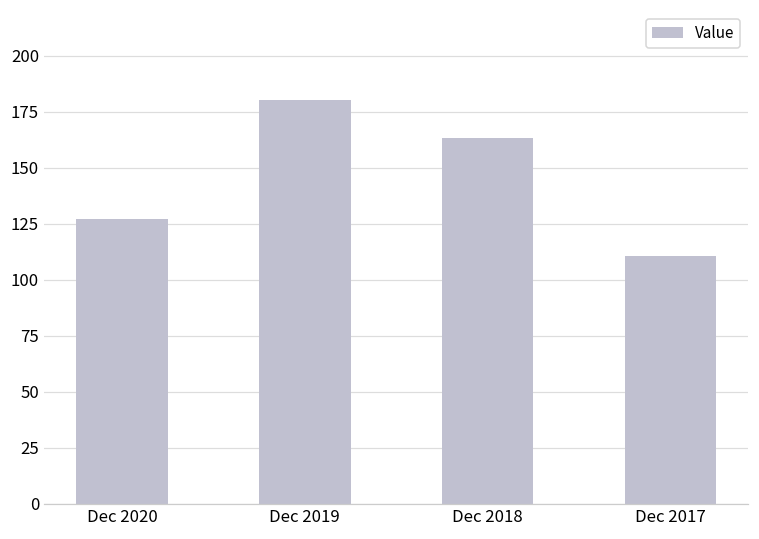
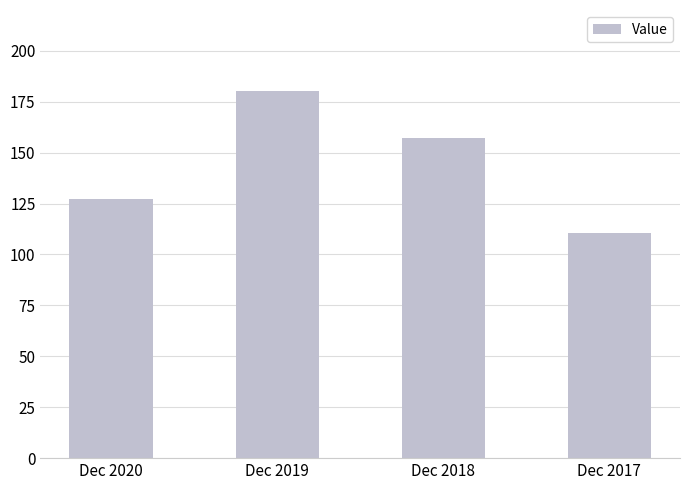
Dec 2018: 163 -> 157
